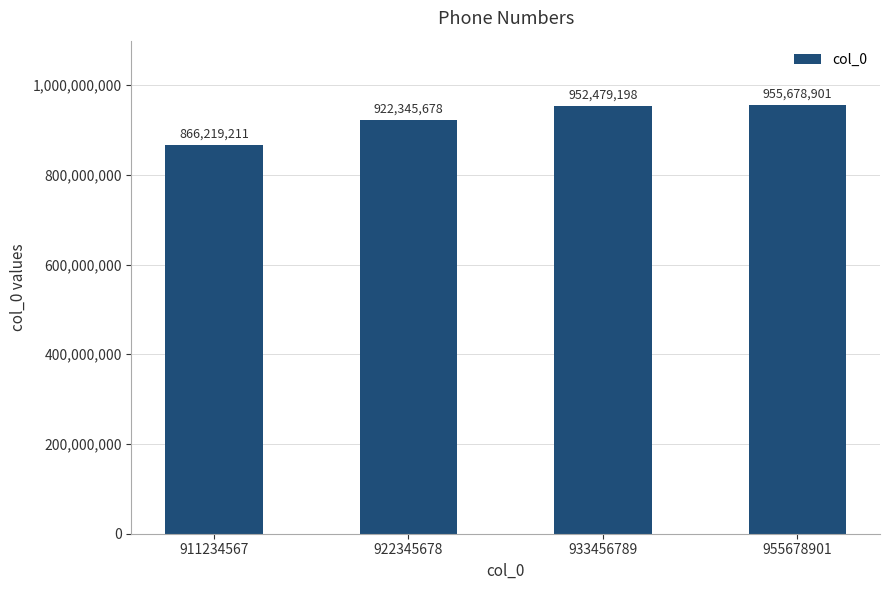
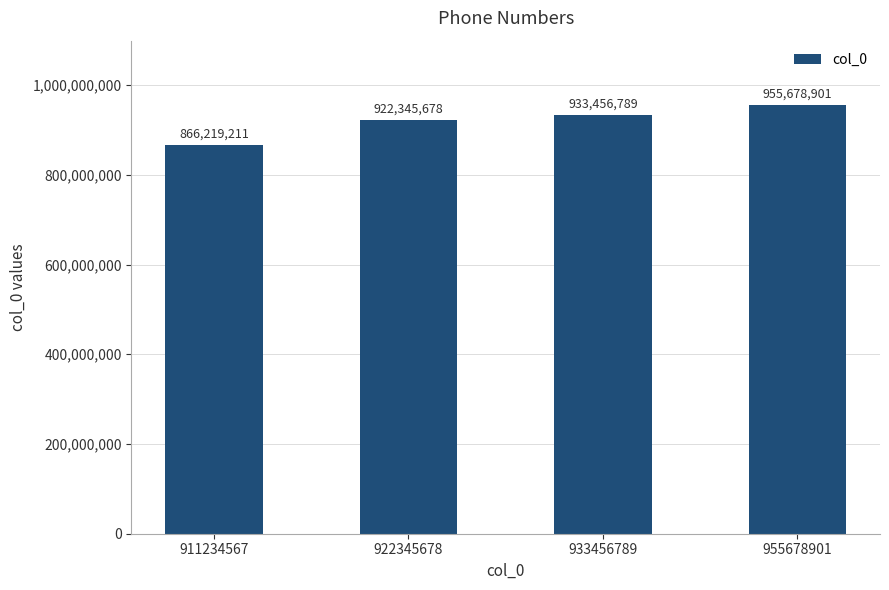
933456789: 952,479,198 -> 933,456,789
